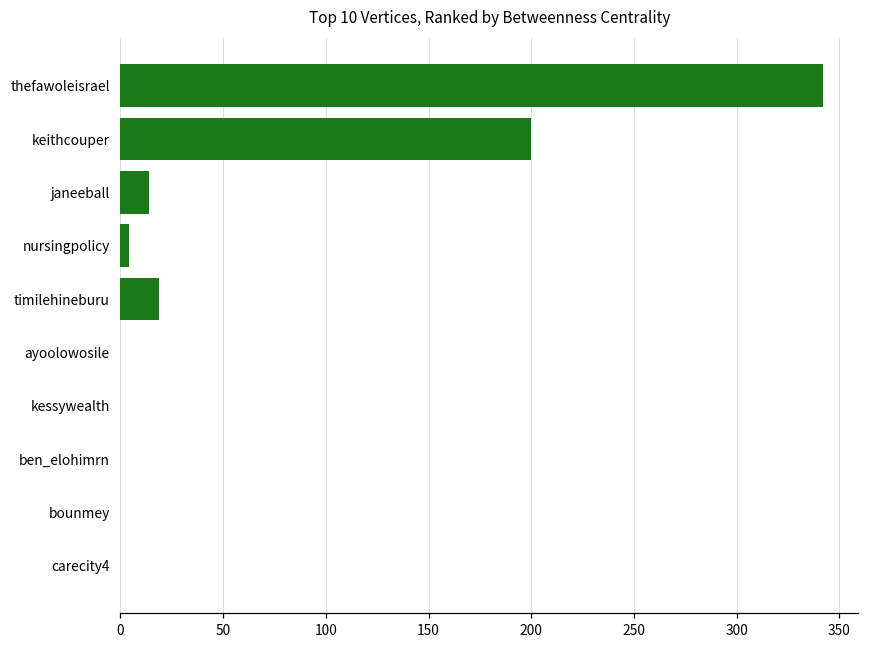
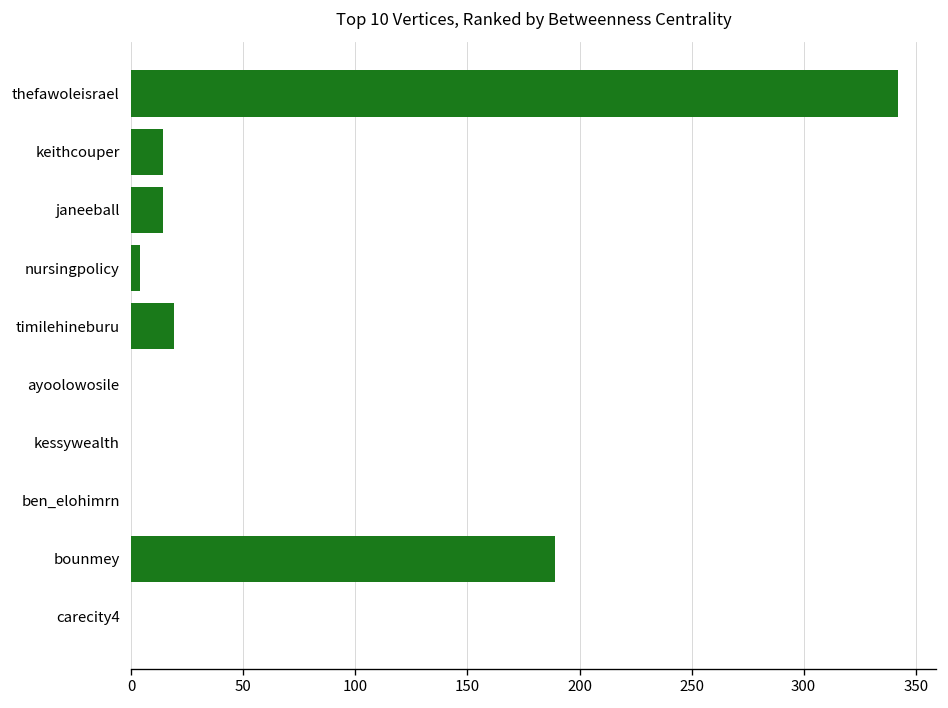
keithcouper: 200 -> 14
bounmey: 0 -> 189
